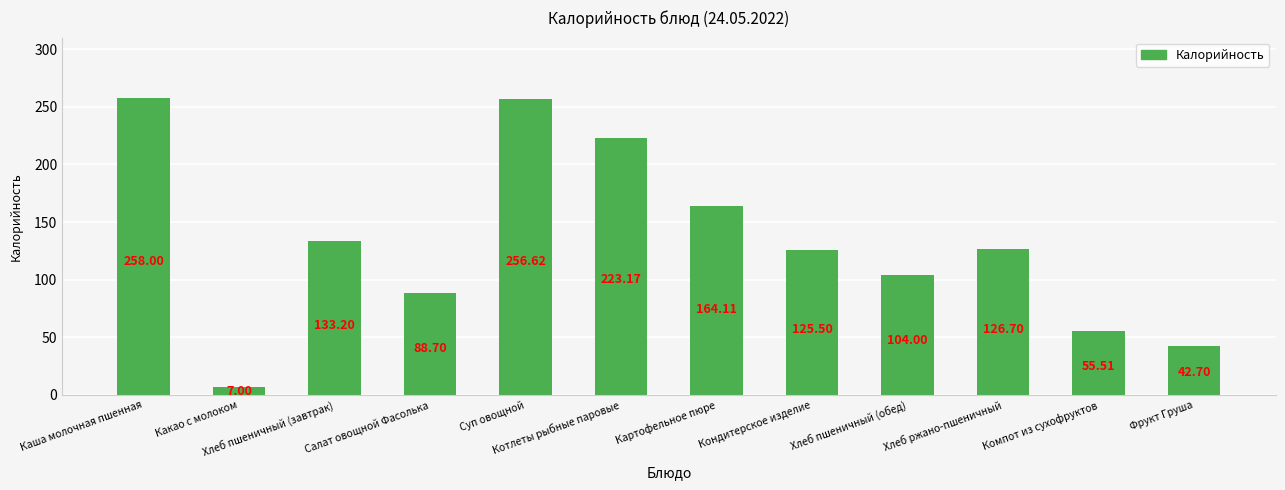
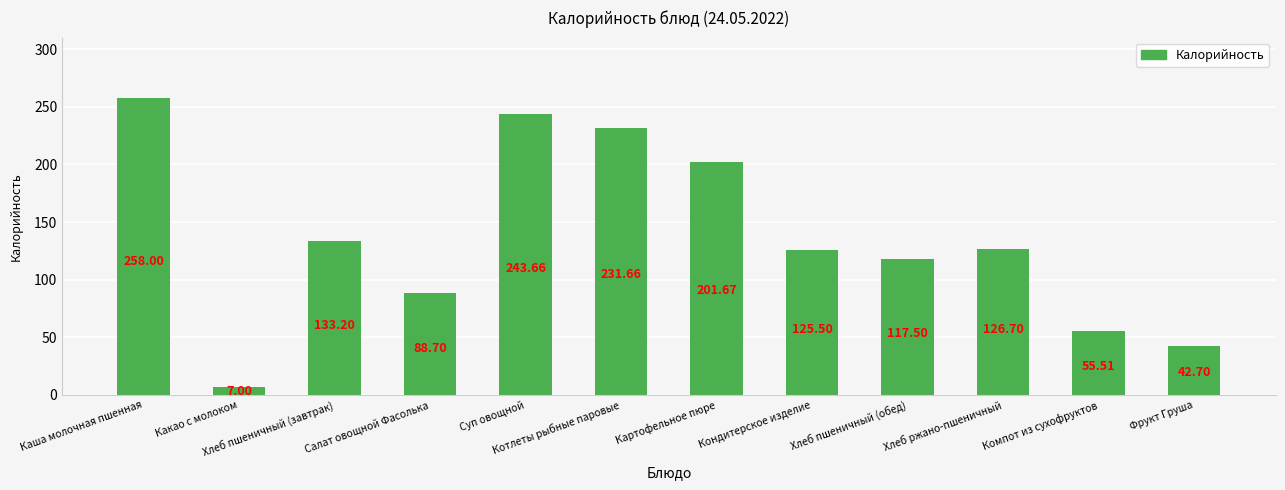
Суп овощной: 256.62 -> 243.66
Котлеты рыбные паровые: 223.17 -> 231.66
Картофельное пюре: 164.11 -> 201.67
Хлеб пшеничный (обед): 104.00 -> 117.50
